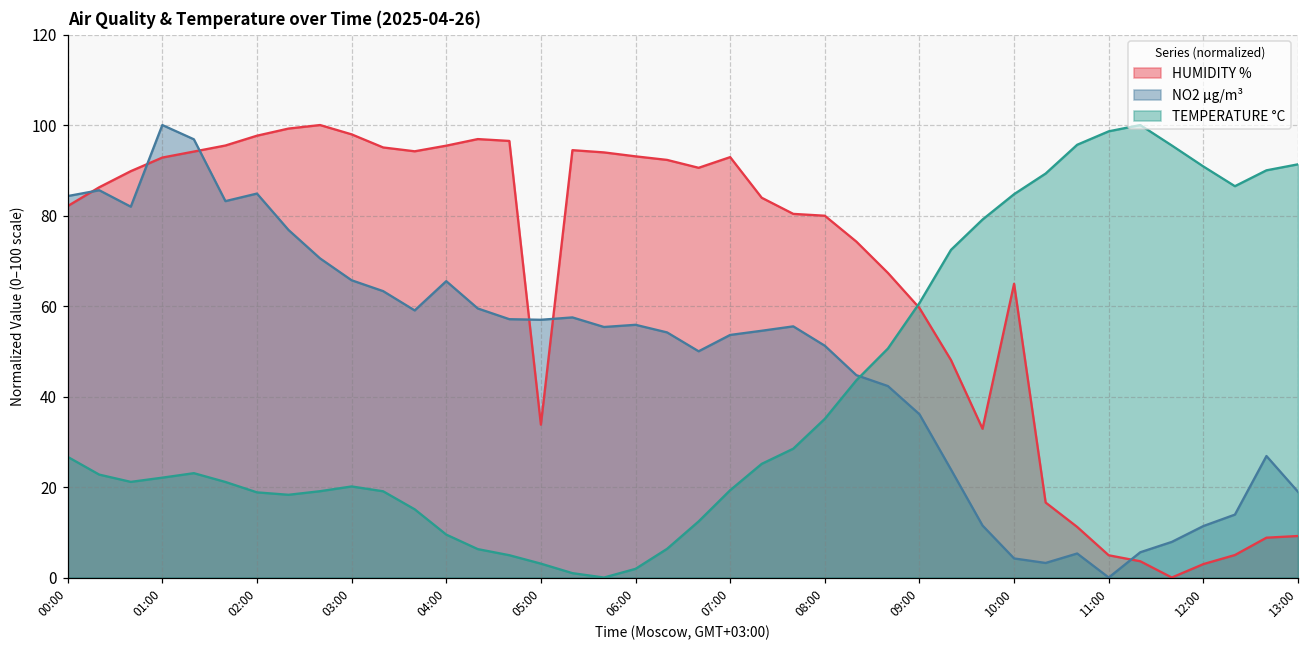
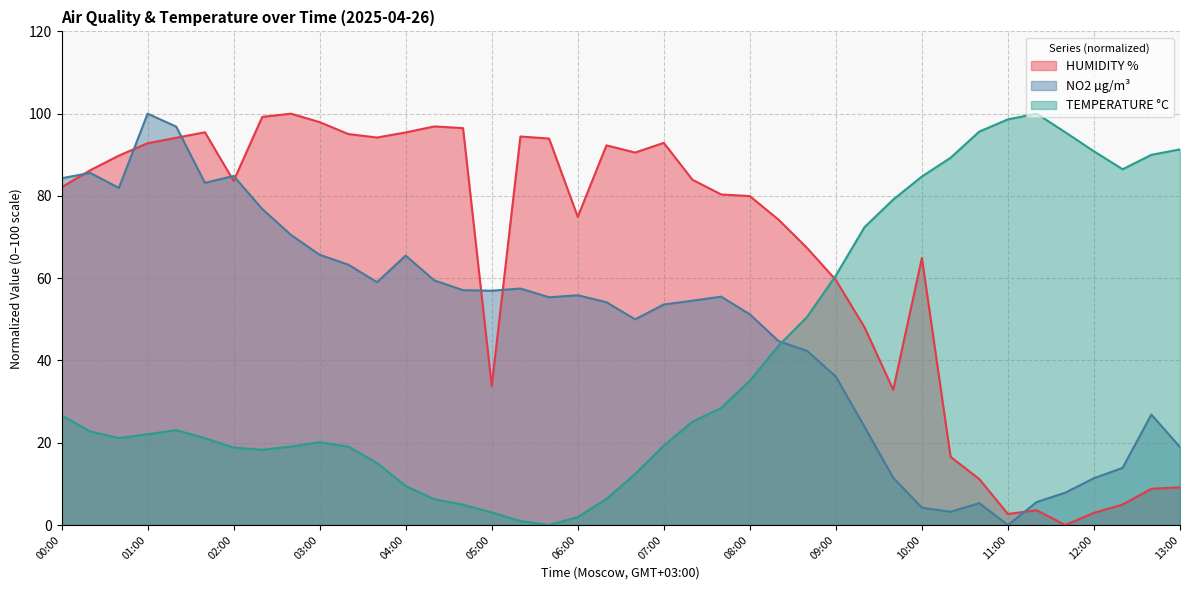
HUMIDITY %, 02:00: 98 -> 84
HUMIDITY %, 06:00: 93 -> 75
HUMIDITY %, 11:00: 5 -> 3
